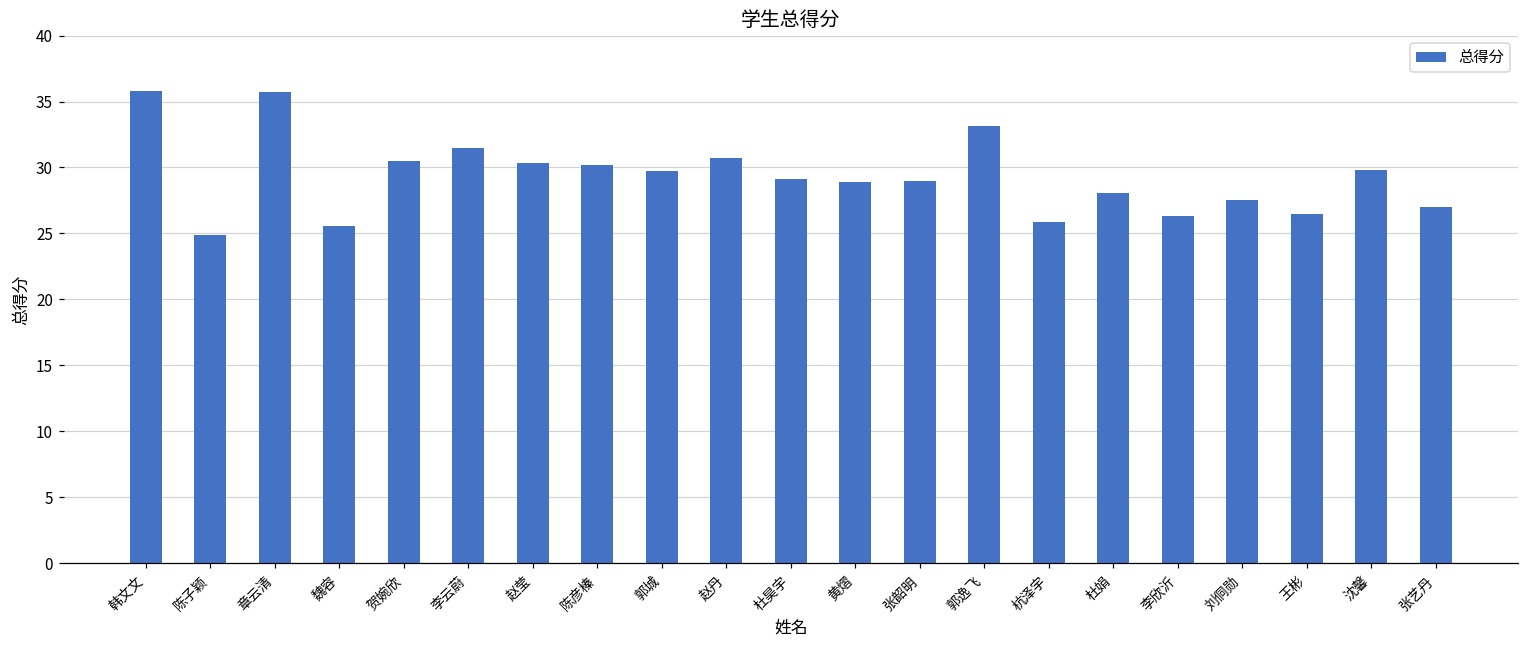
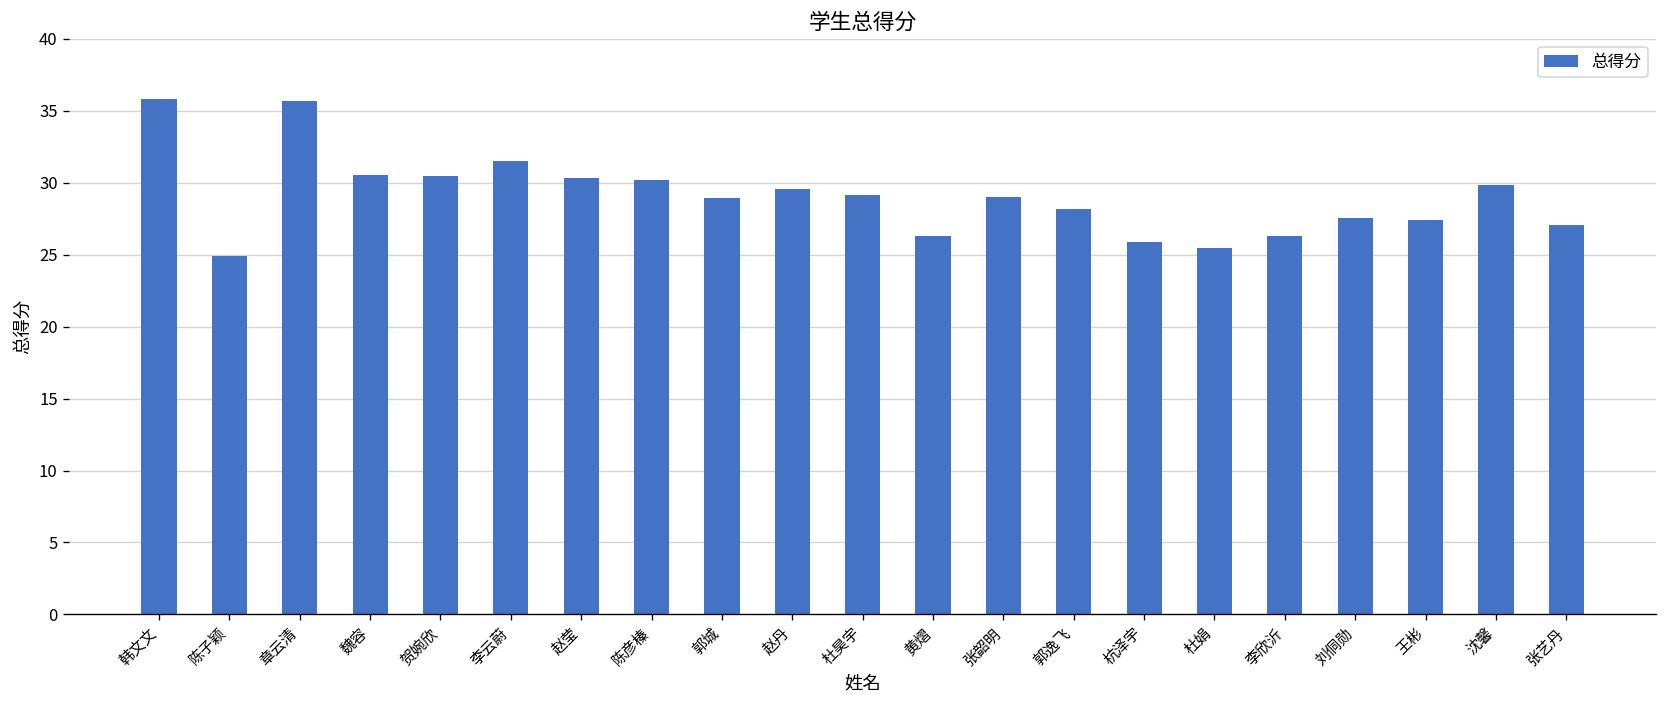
魏容: 25.6 -> 30.5
郭城: 29.8 -> 28.9
赵丹: 30.8 -> 29.6
黄熠: 28.9 -> 26.3
郭逸飞: 33.1 -> 28.2
杜娟: 28.1 -> 25.4
王彬: 26.5 -> 27.4
